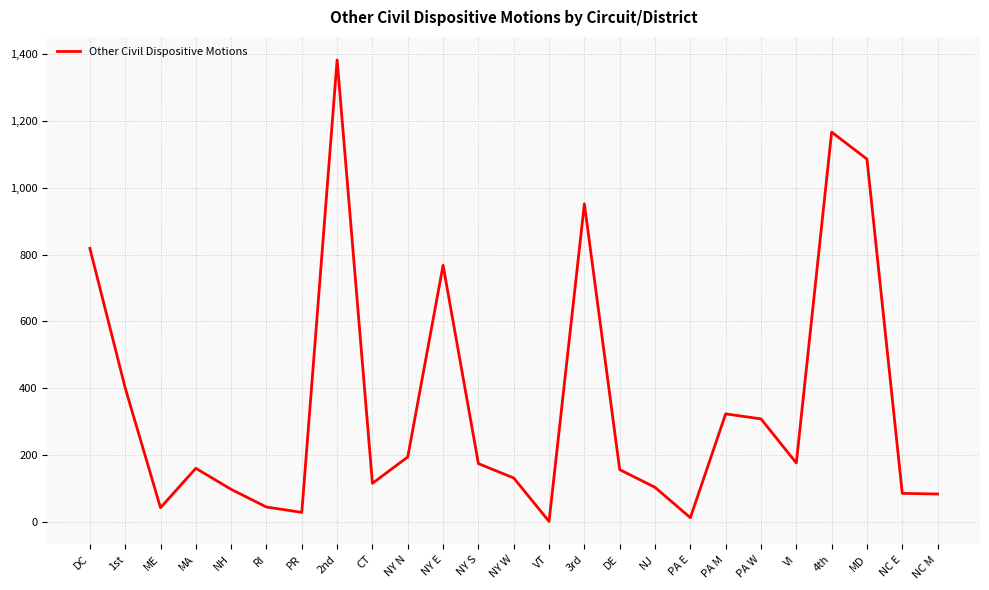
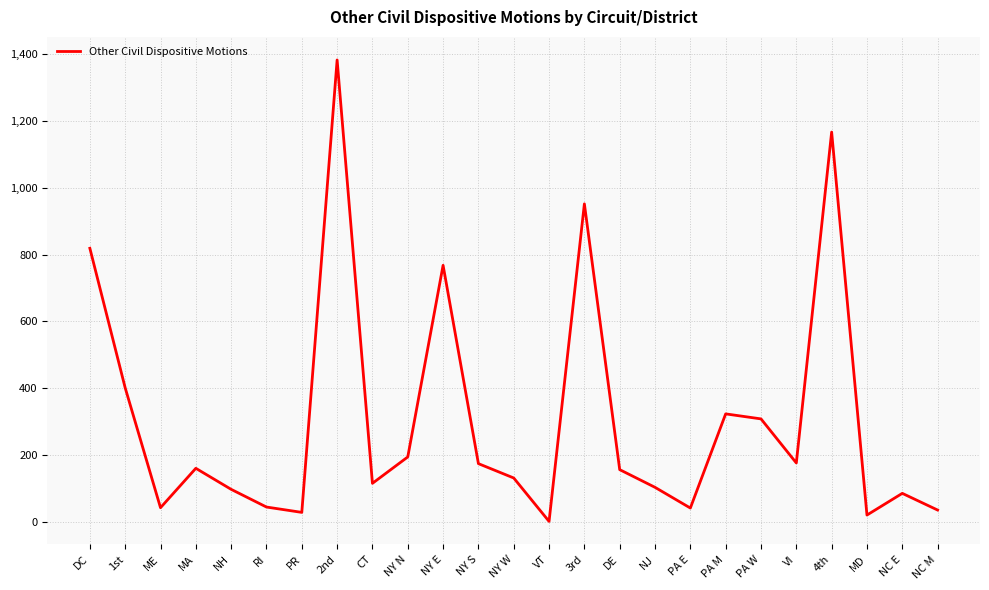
PA E: 10 -> 40
MD: 1,090 -> 20
NC M: 80 -> 40
